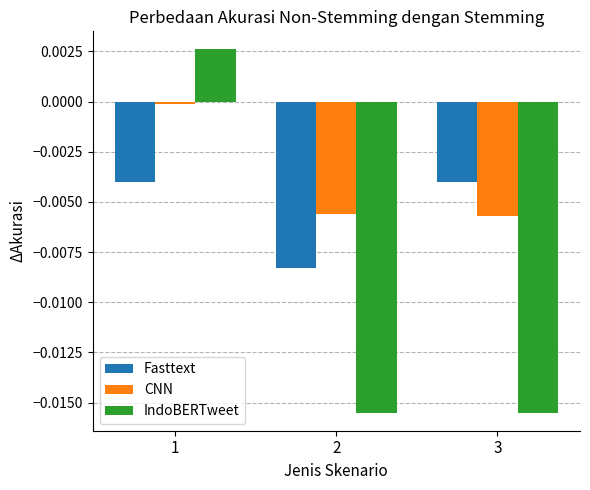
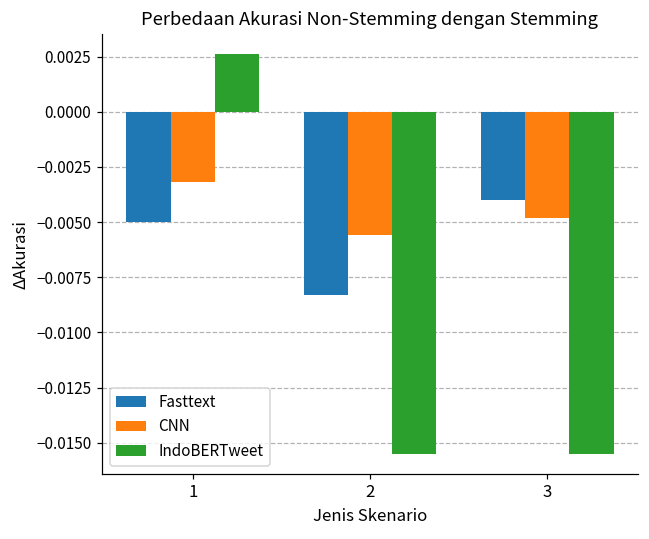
Fasttext, 1: -0.004 -> -0.005
CNN, 1: -0.0001 -> -0.0032
CNN, 3: -0.0057 -> -0.0048
